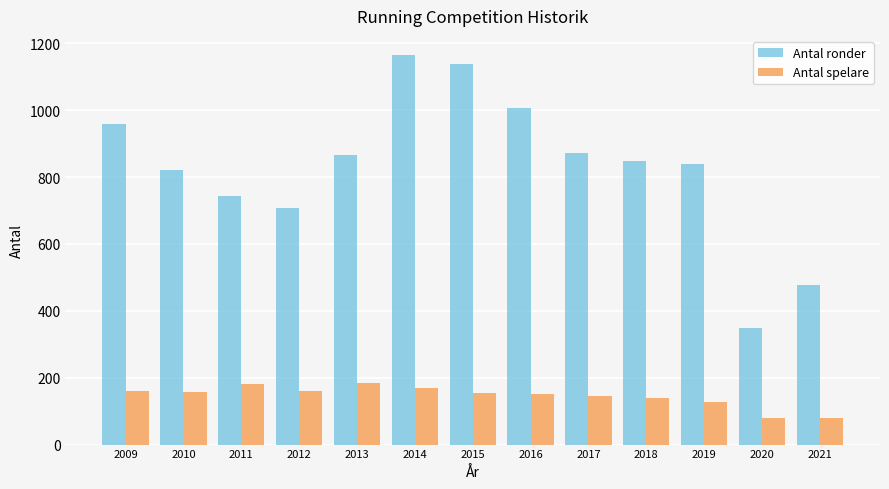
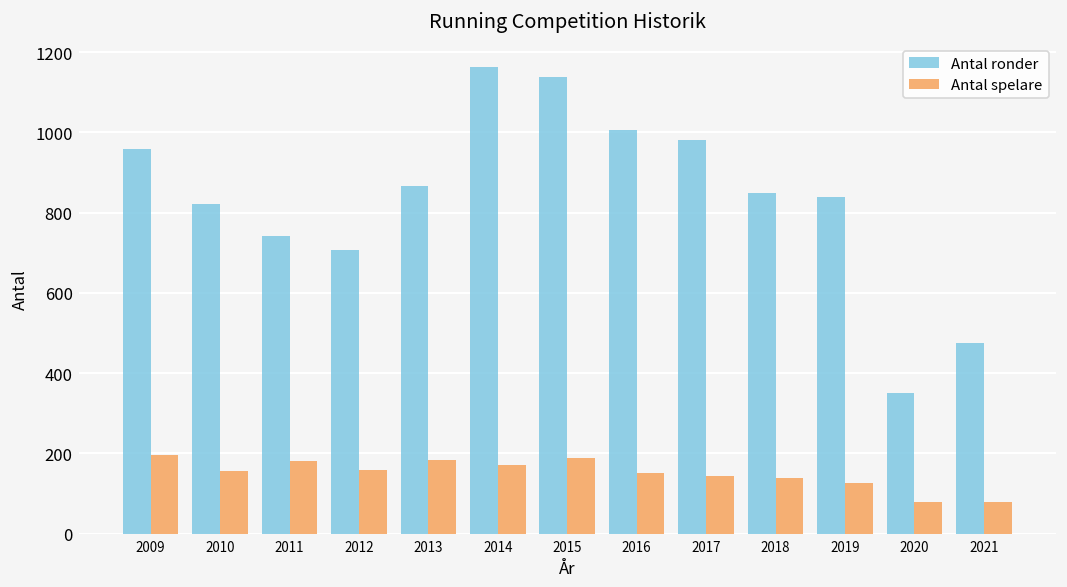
Antal spelare, 2009: 160 -> 200
Antal spelare, 2015: 150 -> 190
Antal ronder, 2017: 870 -> 980
